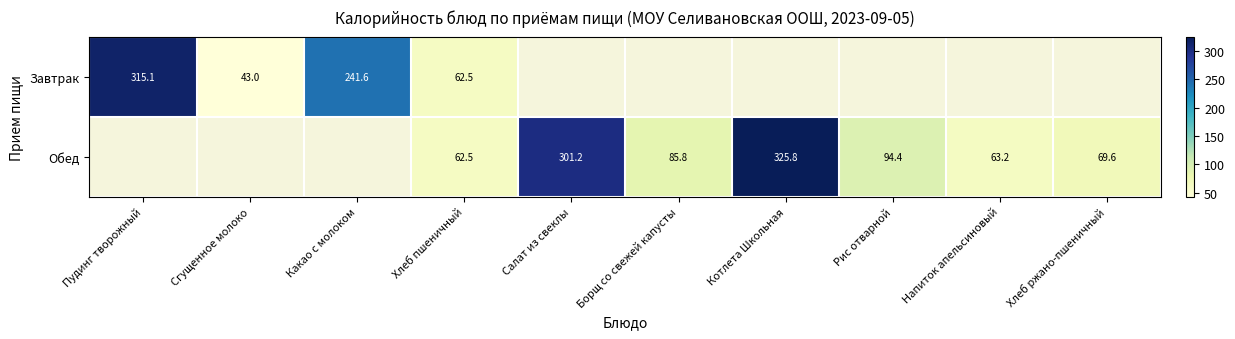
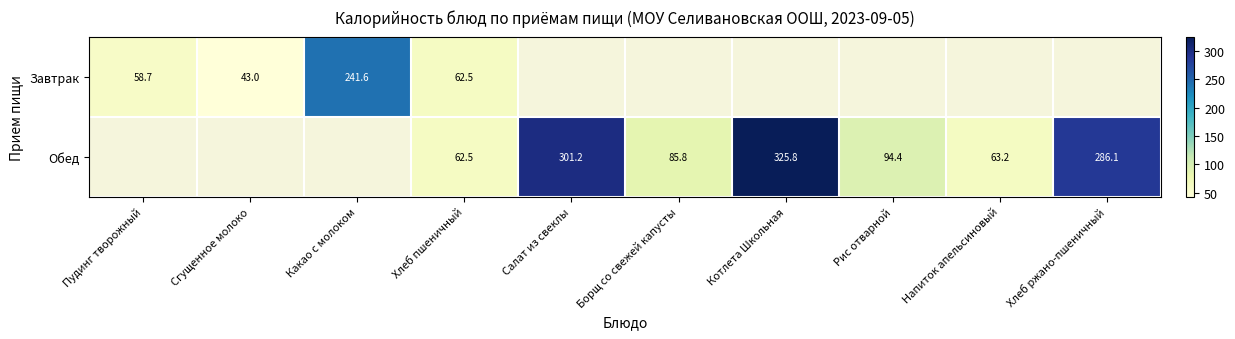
Завтрак, Пудинг творожный: 315.1 -> 58.7
Обед, Хлеб ржано-пшеничный: 69.6 -> 286.1
